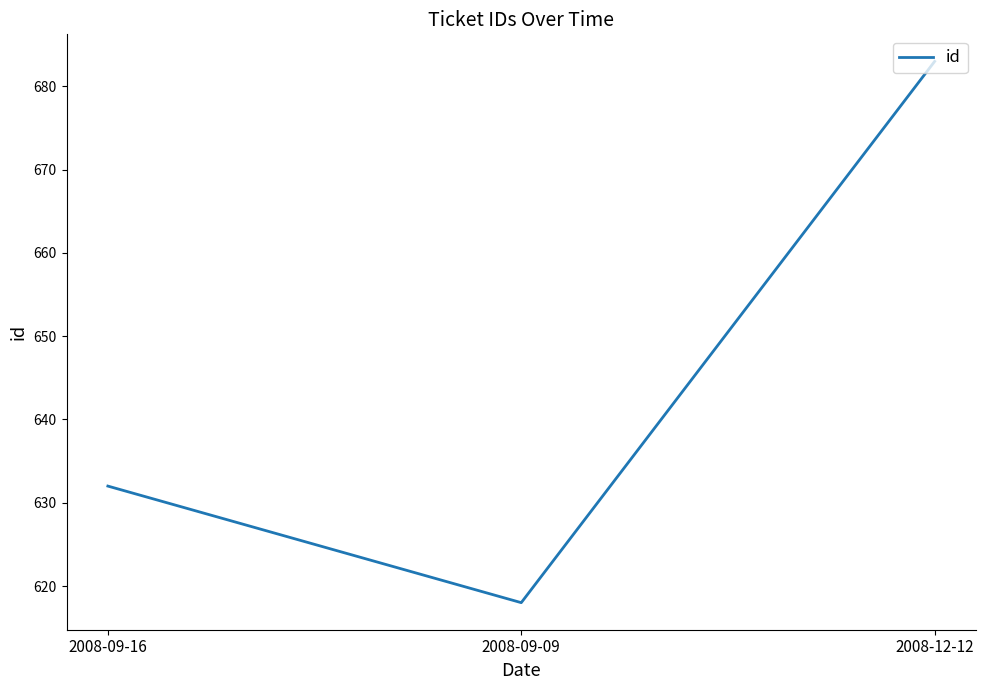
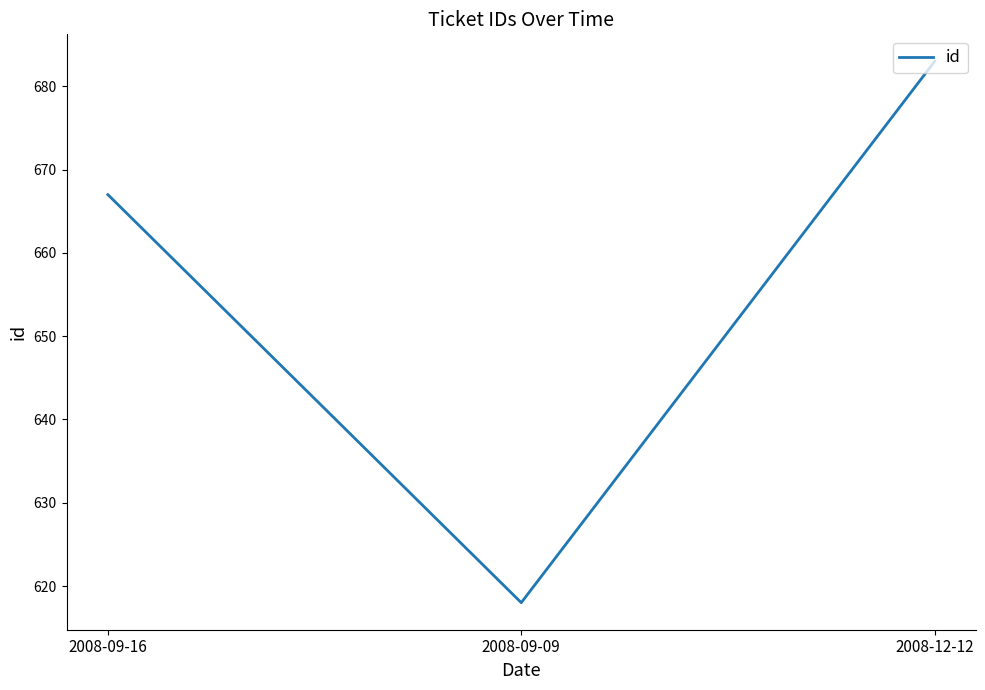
2008-09-16: 632 -> 667
